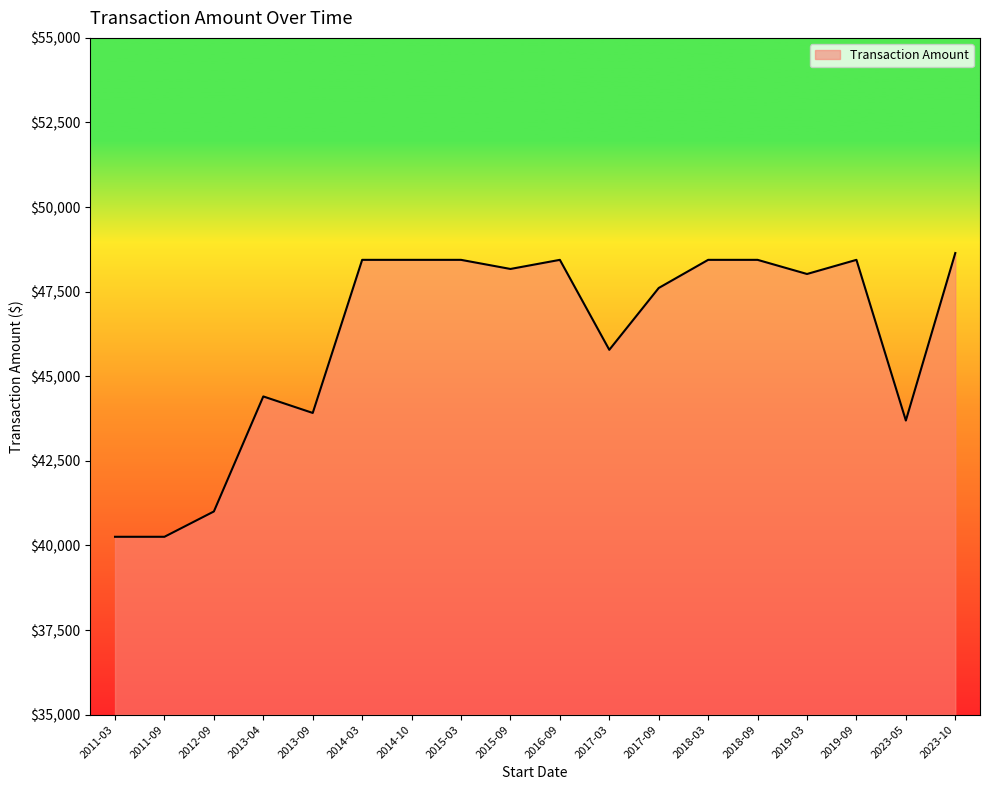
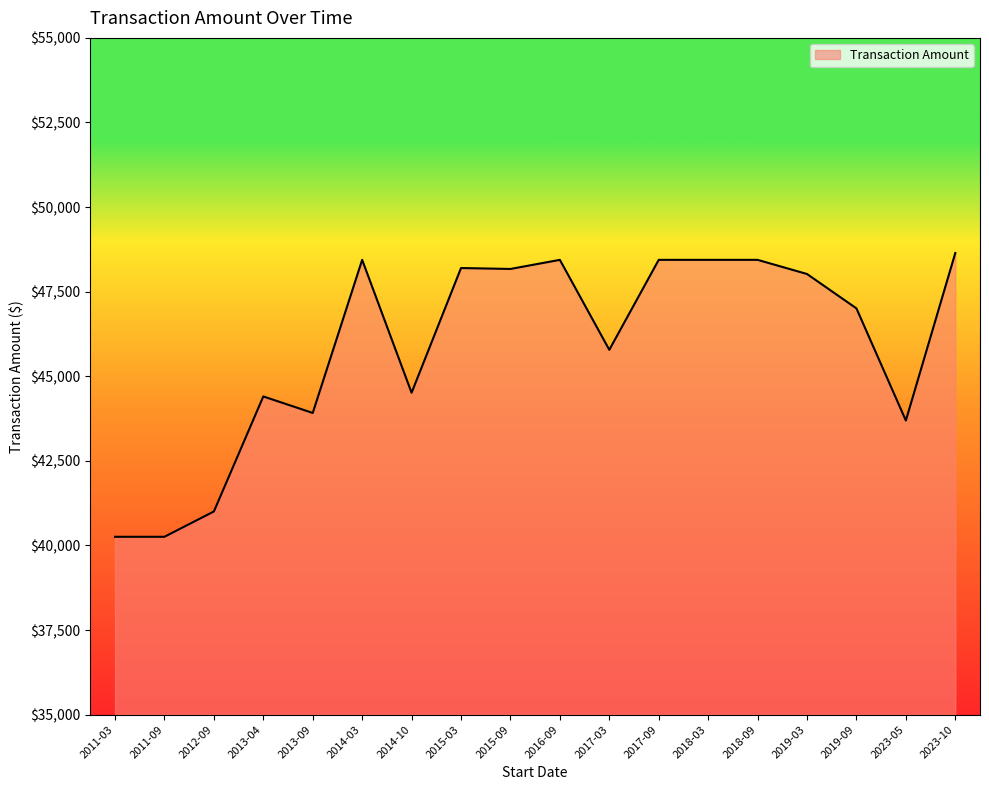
2014-10: $48,400 -> $44,500
2015-03: $48,400 -> $48,200
2017-09: $47,600 -> $48,400
2019-09: $48,400 -> $47,000
